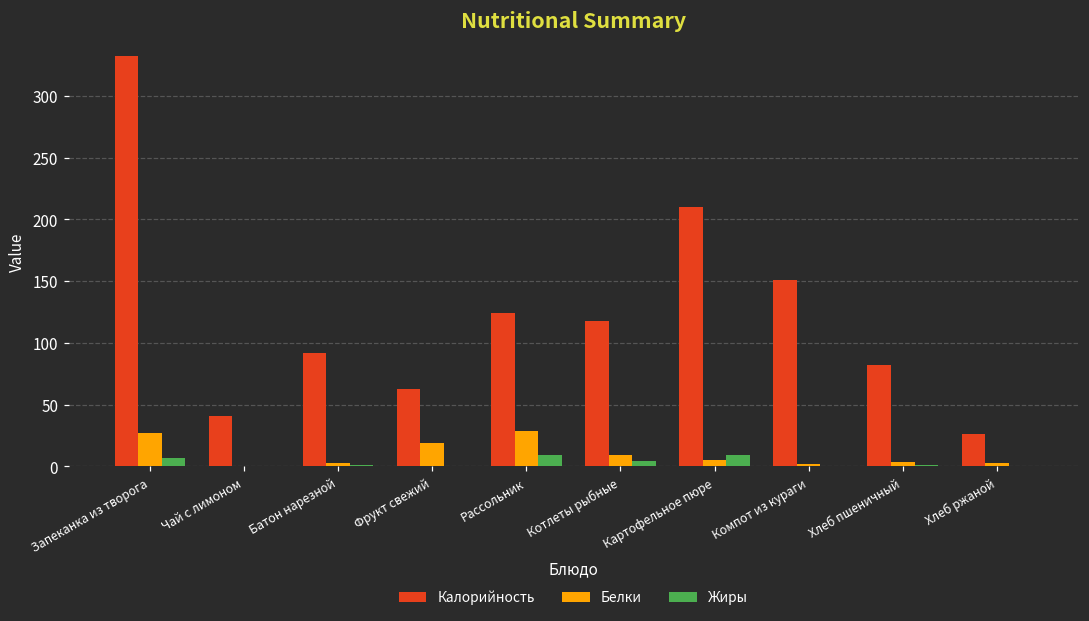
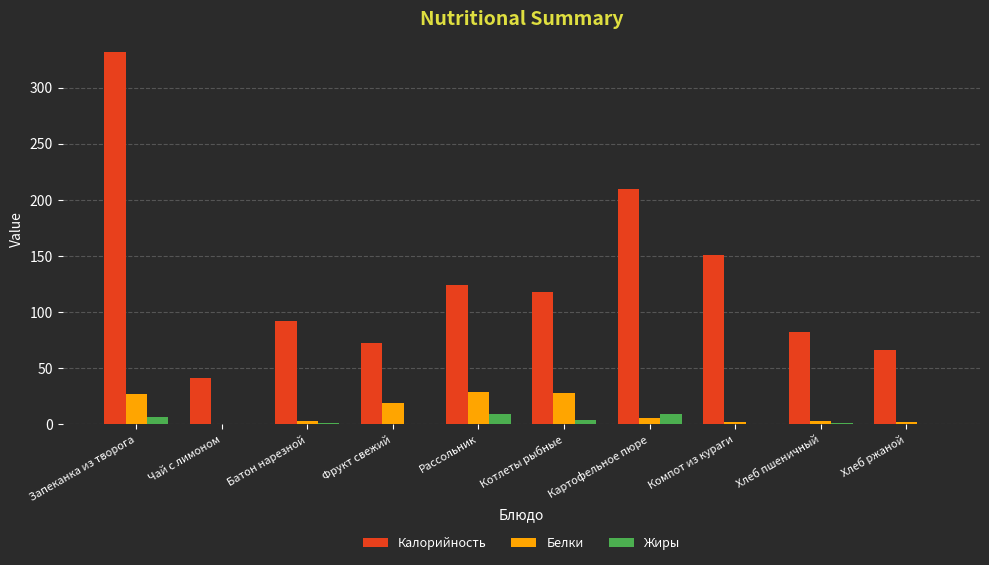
Калорийность, Фрукт свежий: 62 -> 72
Белки, Котлеты рыбные: 9 -> 28
Калорийность, Хлеб ржаной: 26 -> 66
